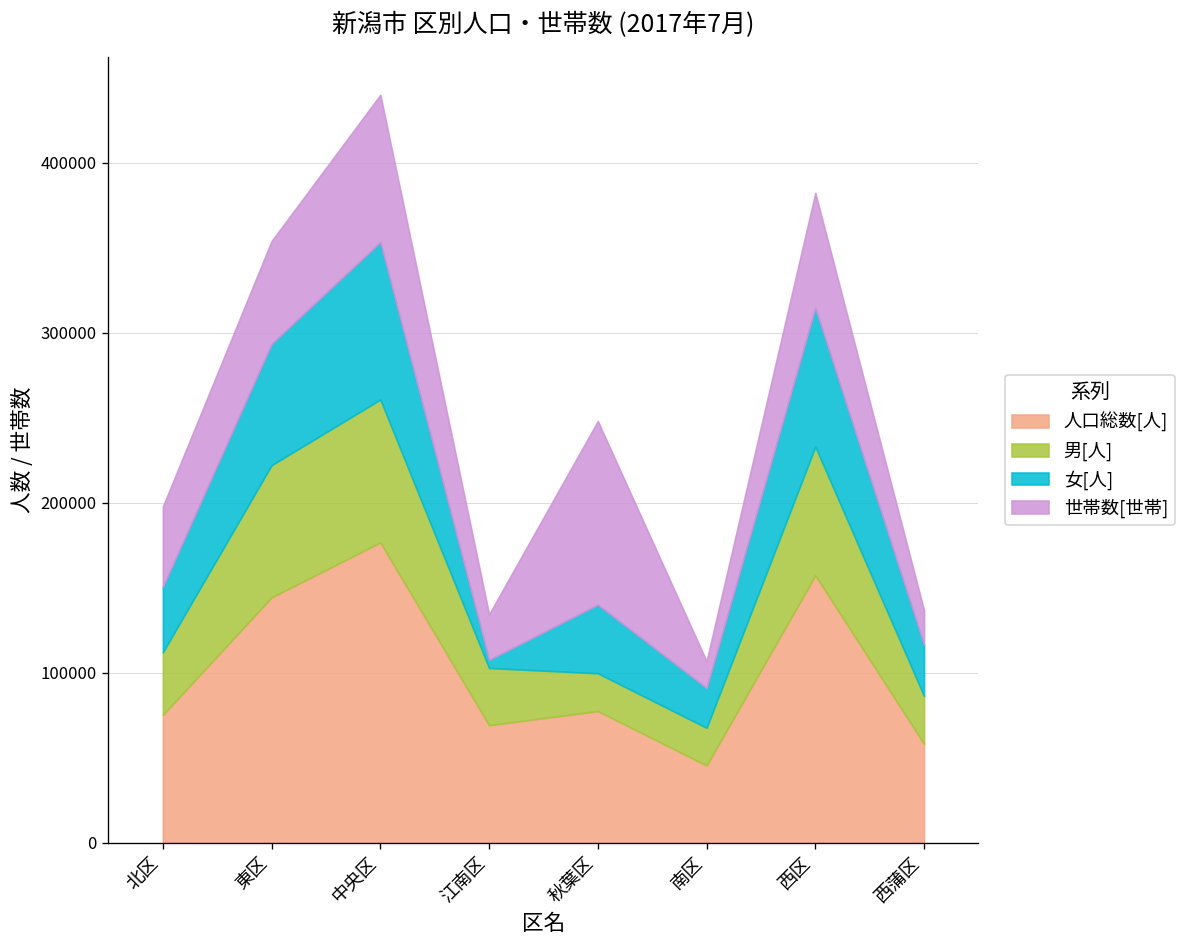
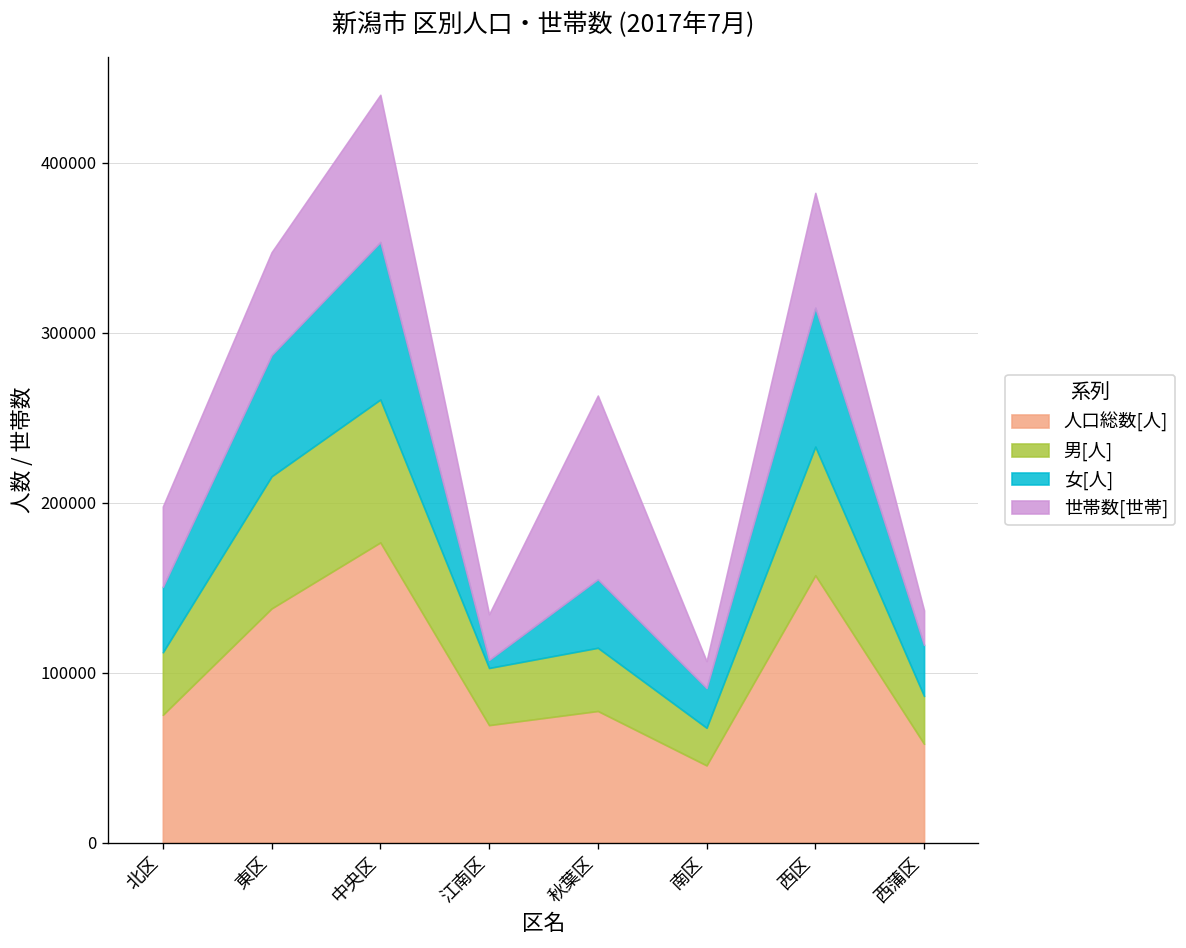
人口総数[人], 東区: 144000 -> 138000
男[人], 秋葉区: 22000 -> 37000
